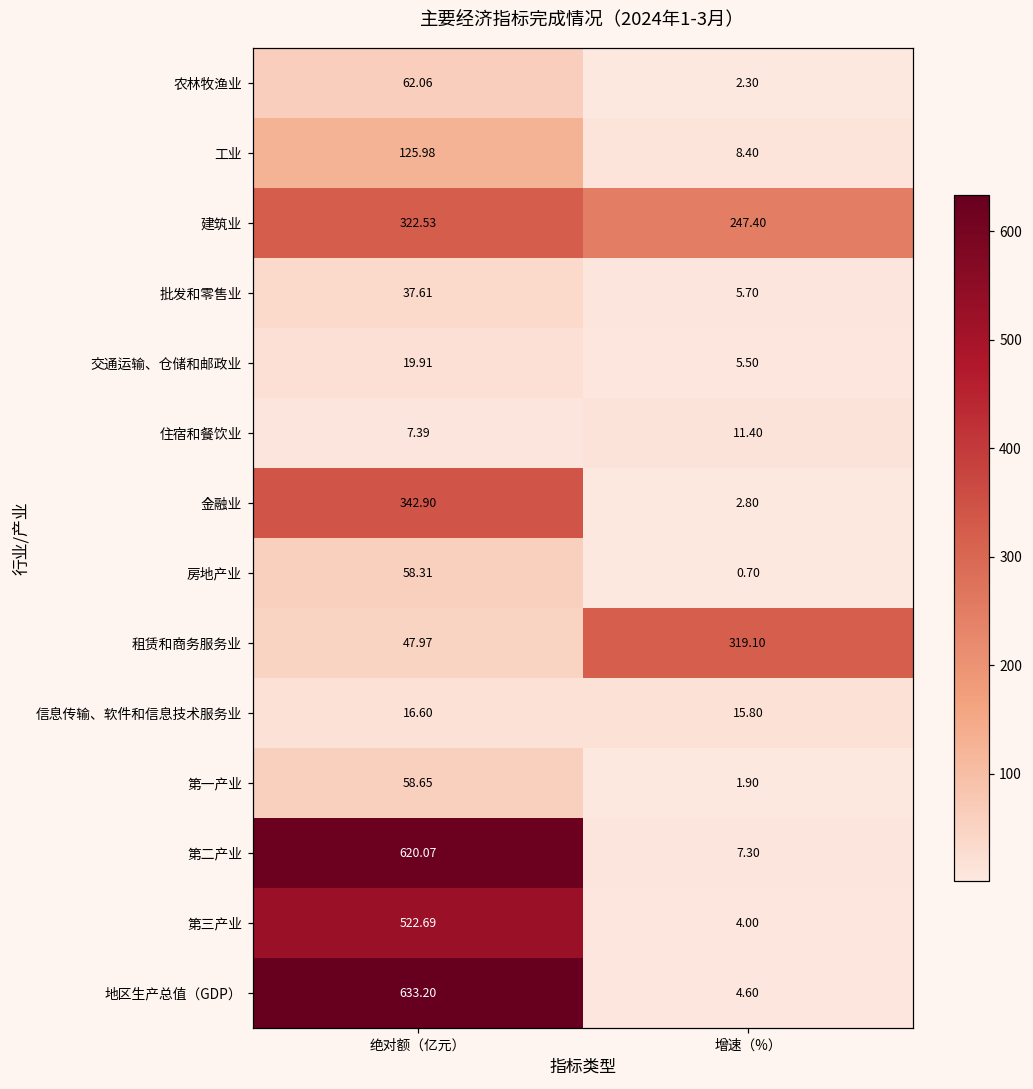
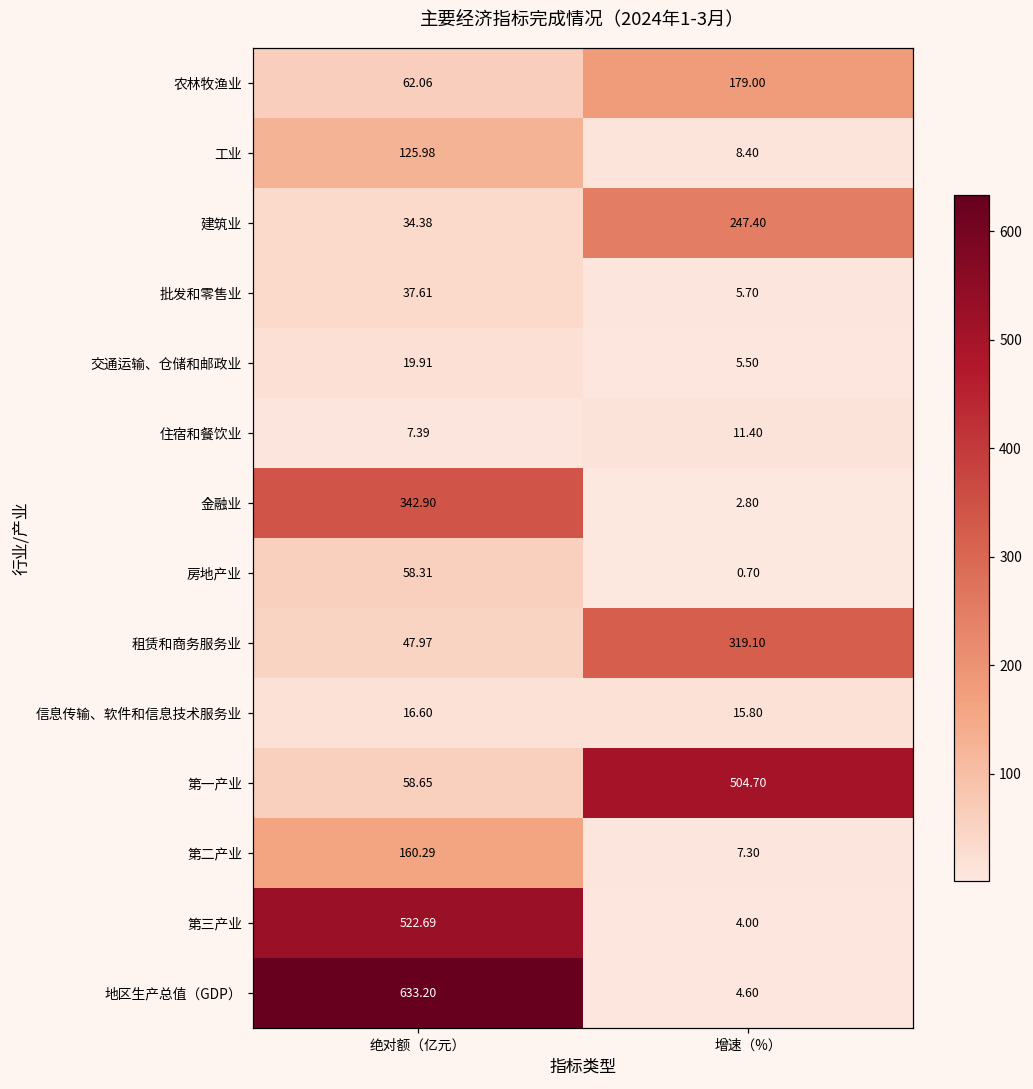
农林牧渔业, 增速（%）: 2.30 -> 179.00
建筑业, 绝对额（亿元）: 322.53 -> 34.38
第一产业, 增速（%）: 1.90 -> 504.70
第二产业, 绝对额（亿元）: 620.07 -> 160.29
